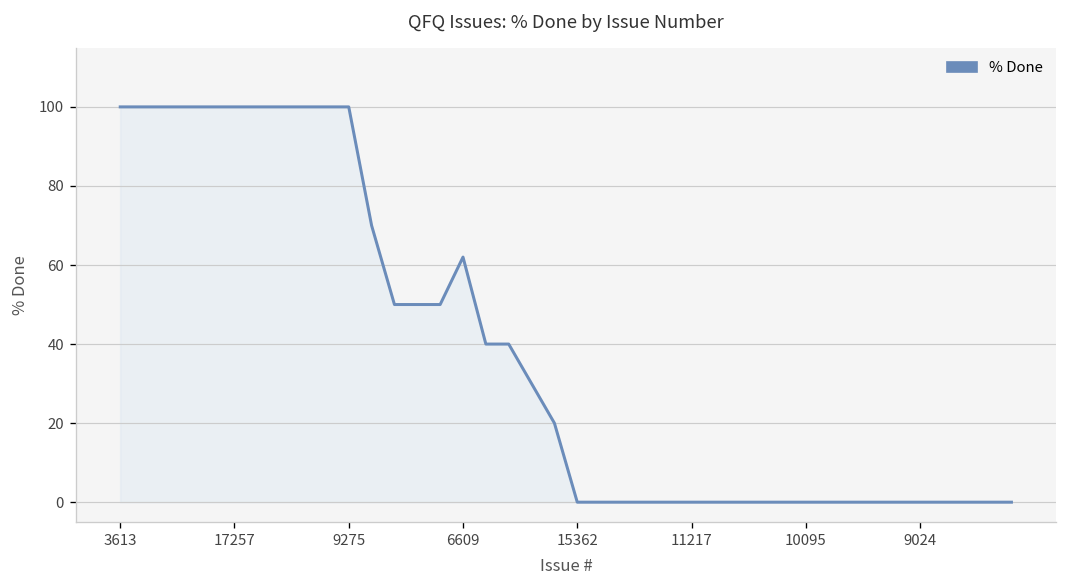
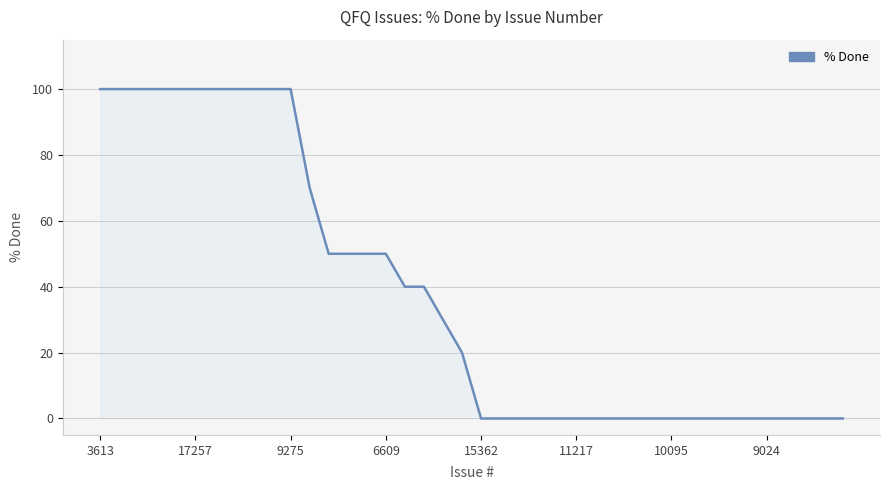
6609: 62 -> 50
